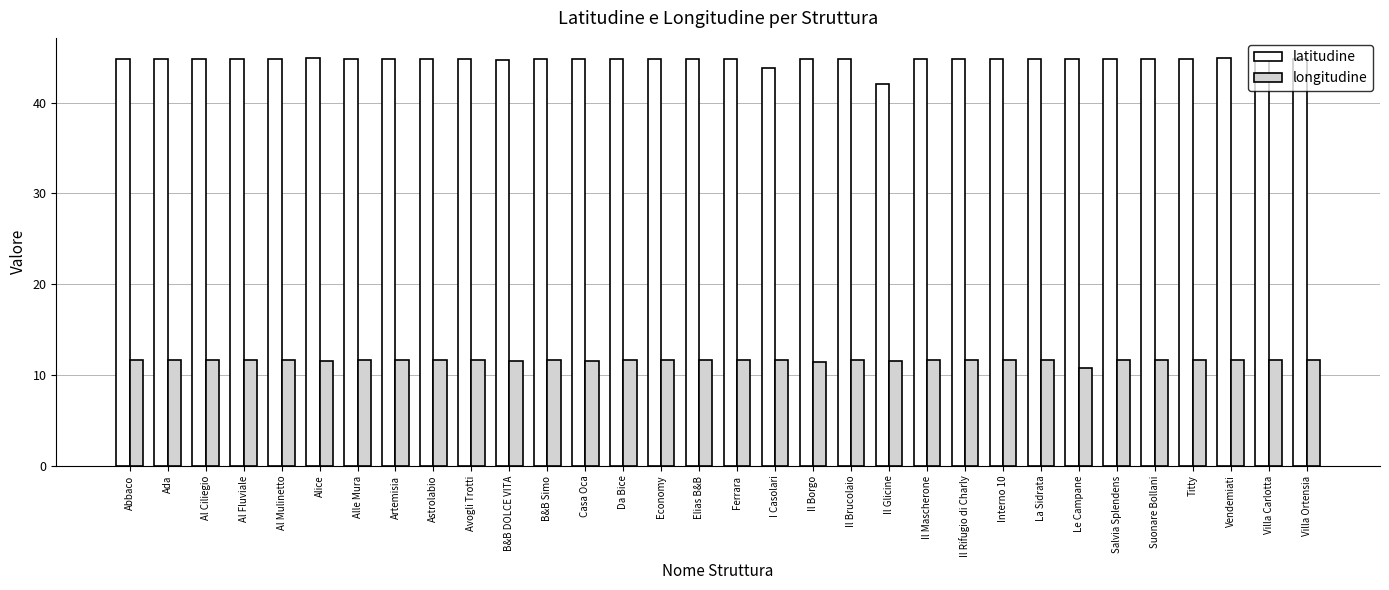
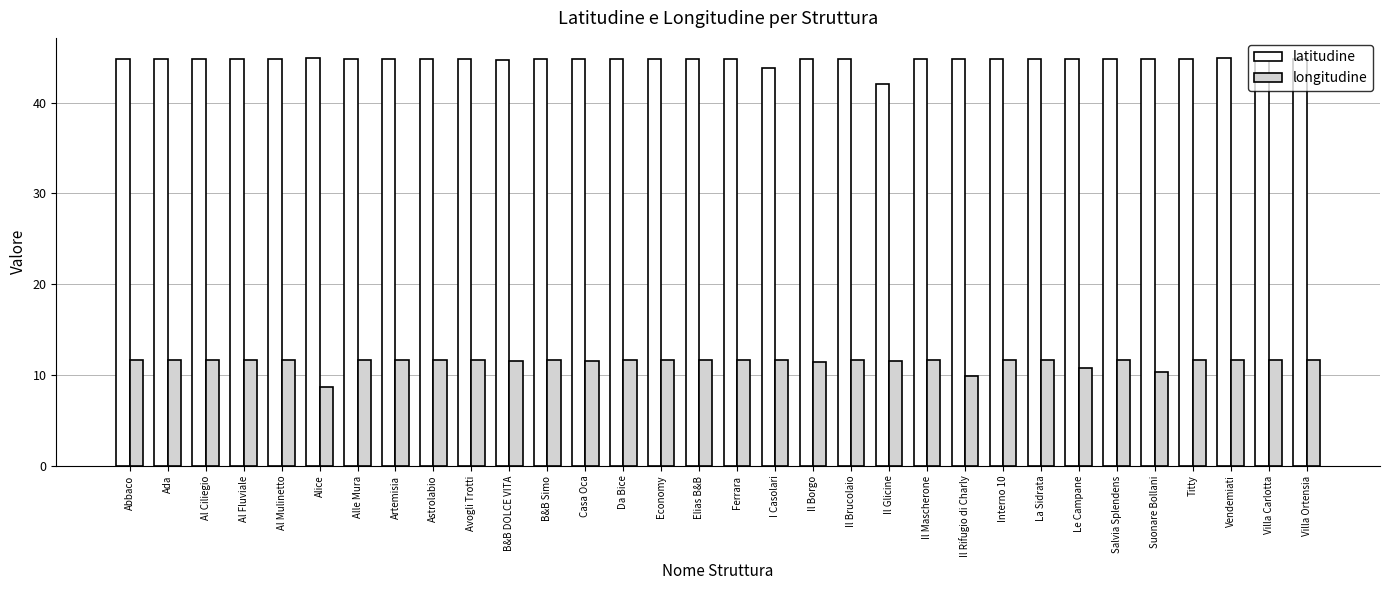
longitudine, Alice: 12 -> 9
longitudine, Il Rifugio di Charly: 12 -> 10
longitudine, Suonare Bollani: 12 -> 10
